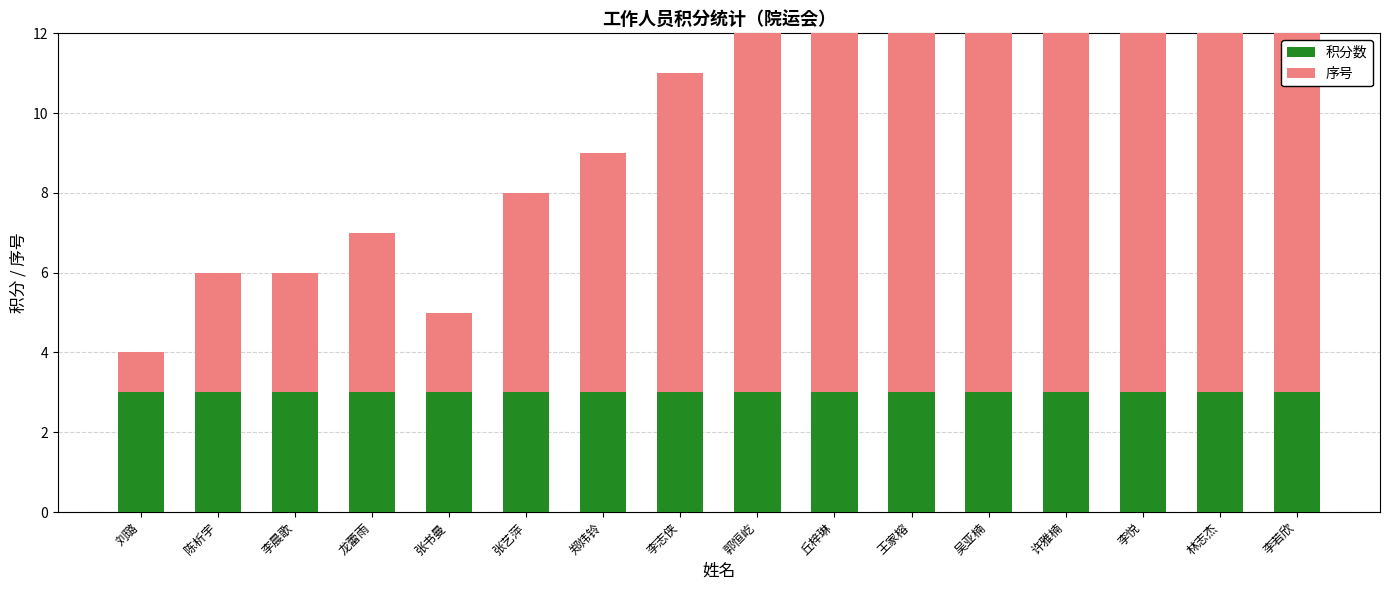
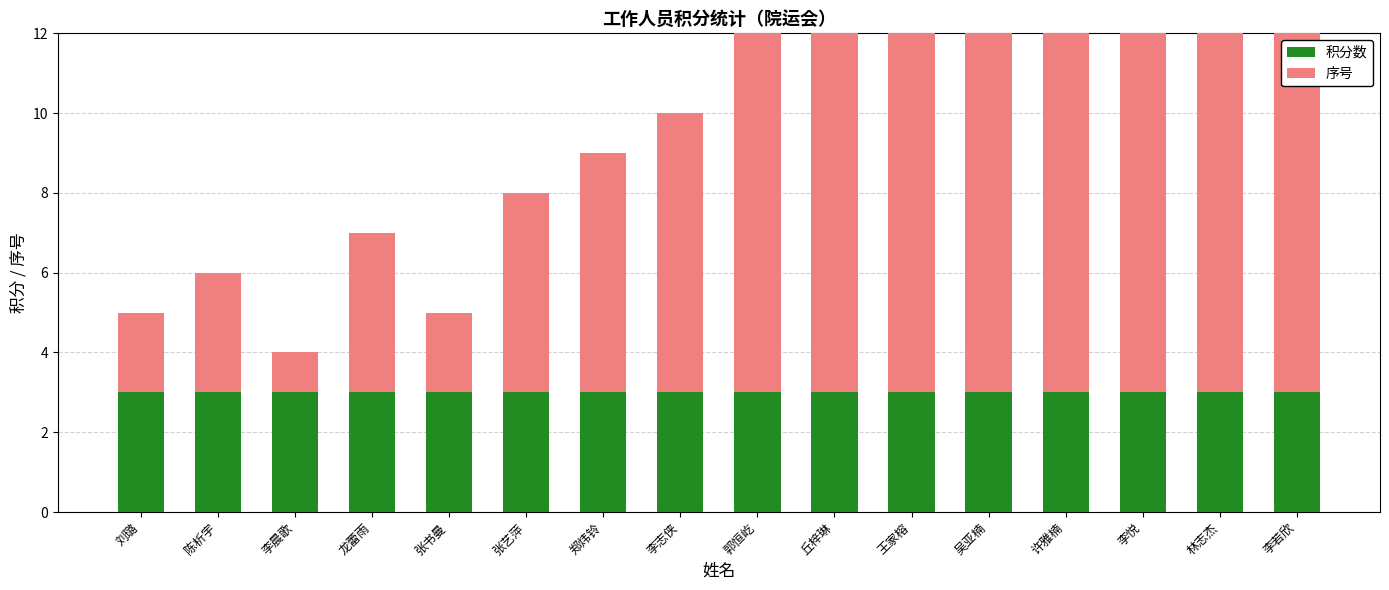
序号, 刘璐: 1 -> 2
序号, 李晨歌: 3 -> 1
序号, 李志侠: 8 -> 7
